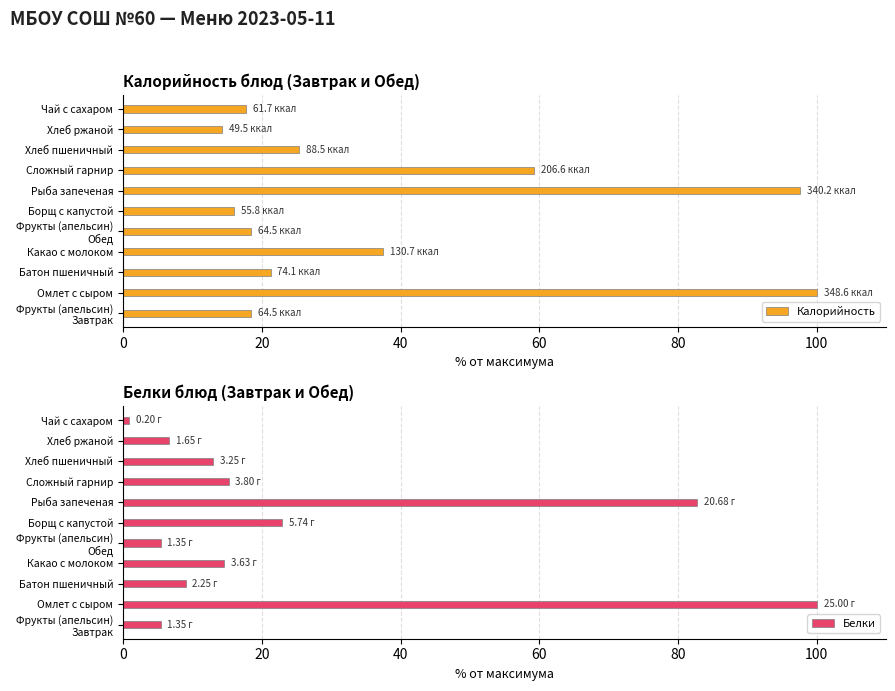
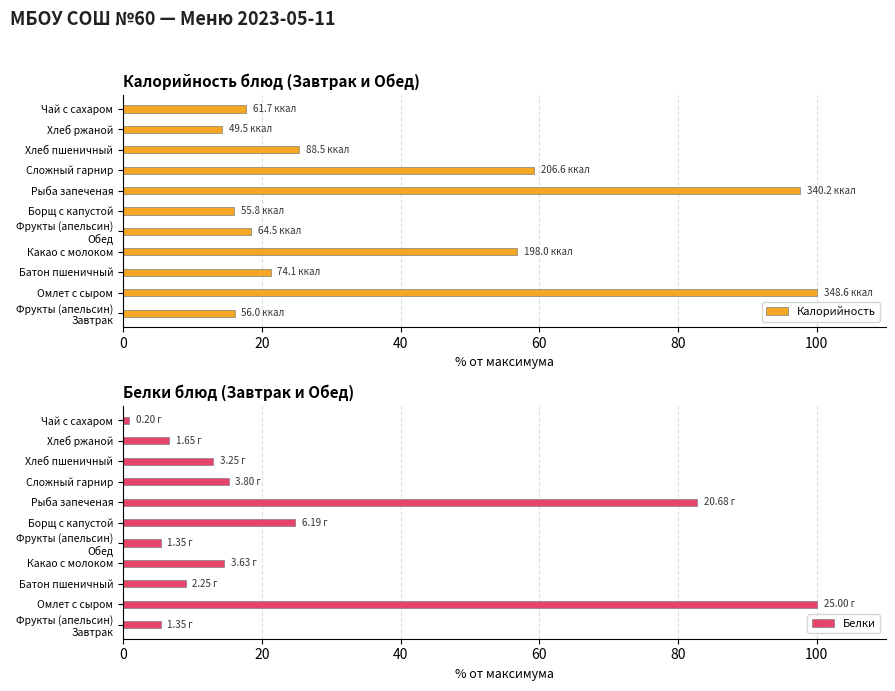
Калорийность блюд (Завтрак и Обед), Какао с молоком: 130.7 -> 198.0
Калорийность блюд (Завтрак и Обед), Фрукты (апельсин) Завтрак: 64.5 -> 56.0
Белки блюд (Завтрак и Обед), Борщ с капустой: 5.74 -> 6.19
